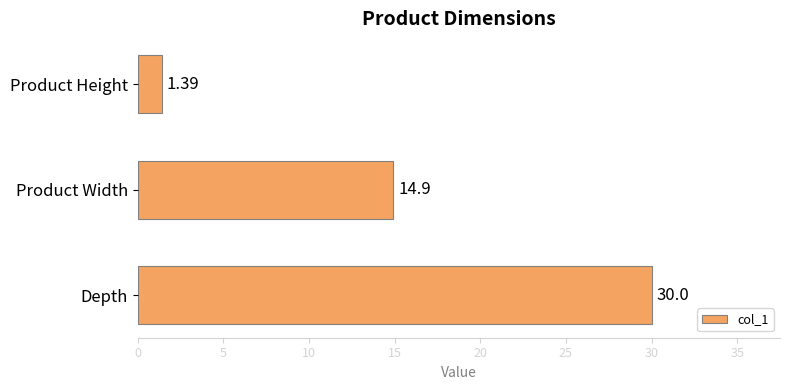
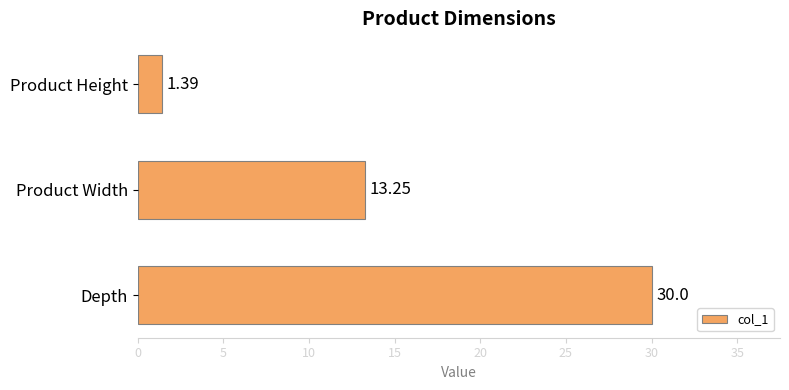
Product Width: 14.9 -> 13.25
